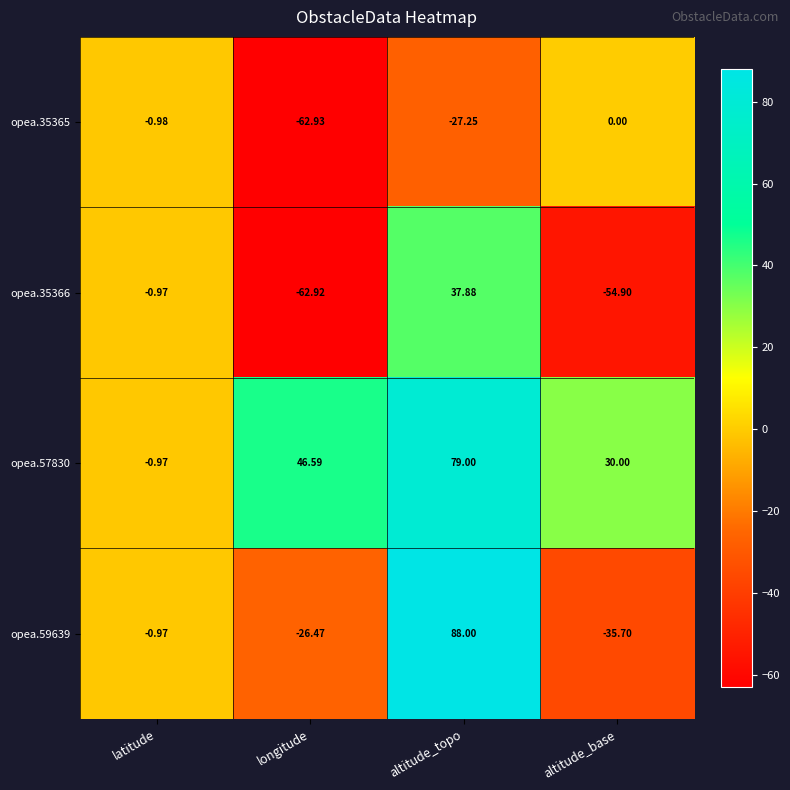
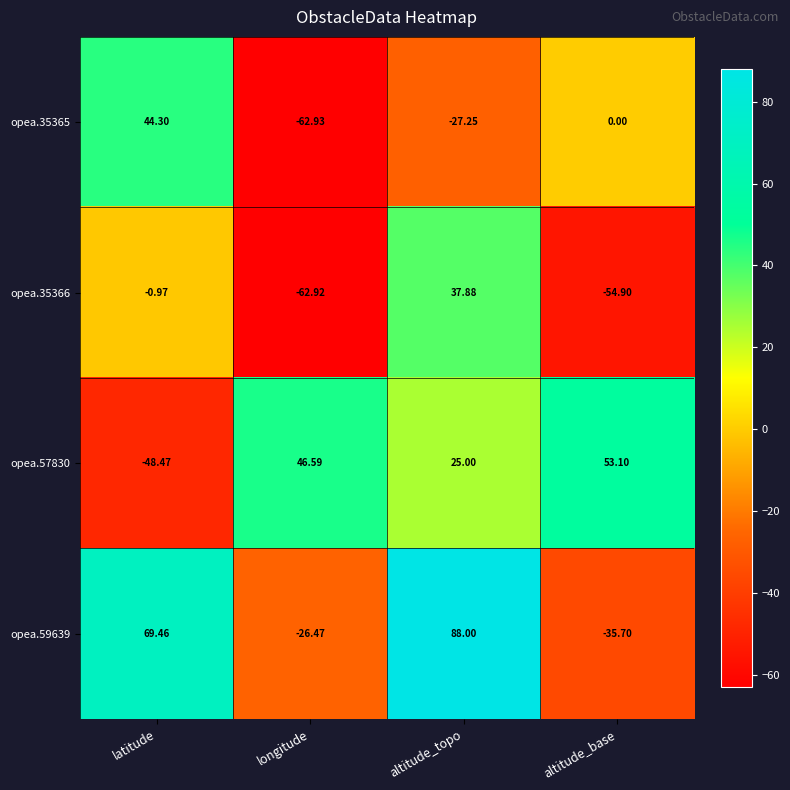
opea.35365, latitude: -0.98 -> 44.30
opea.57830, latitude: -0.97 -> -48.47
opea.57830, altitude_topo: 79.00 -> 25.00
opea.57830, altitude_base: 30.00 -> 53.10
opea.59639, latitude: -0.97 -> 69.46
